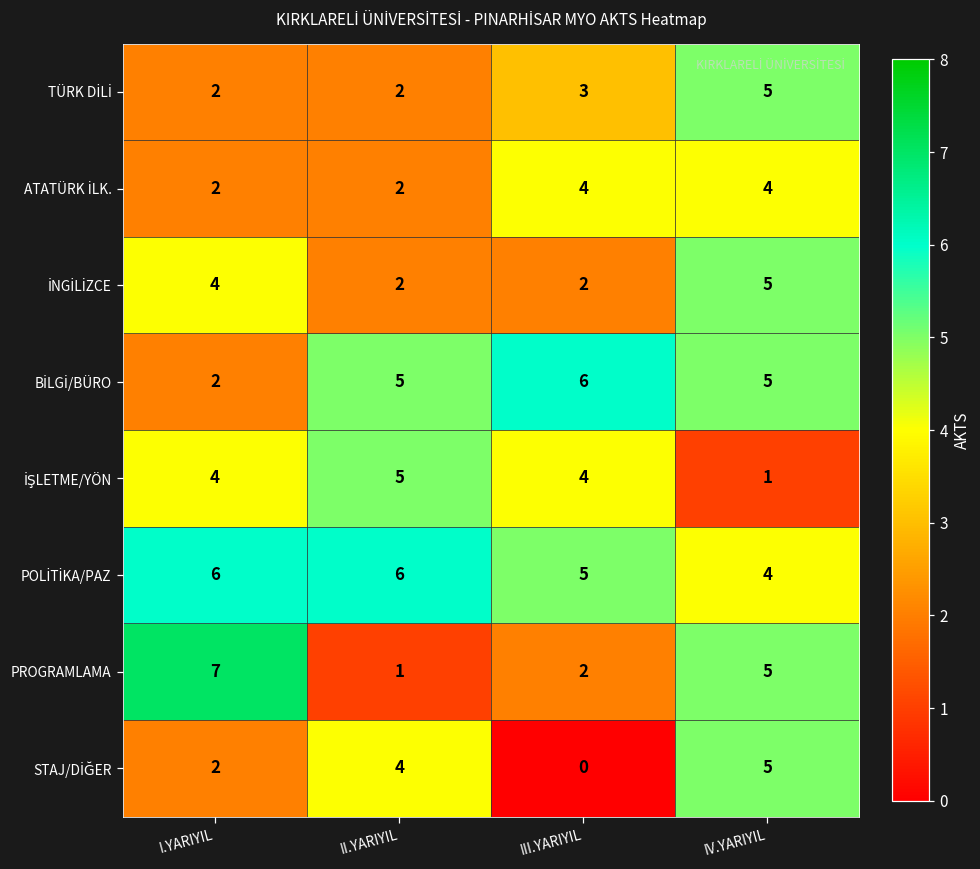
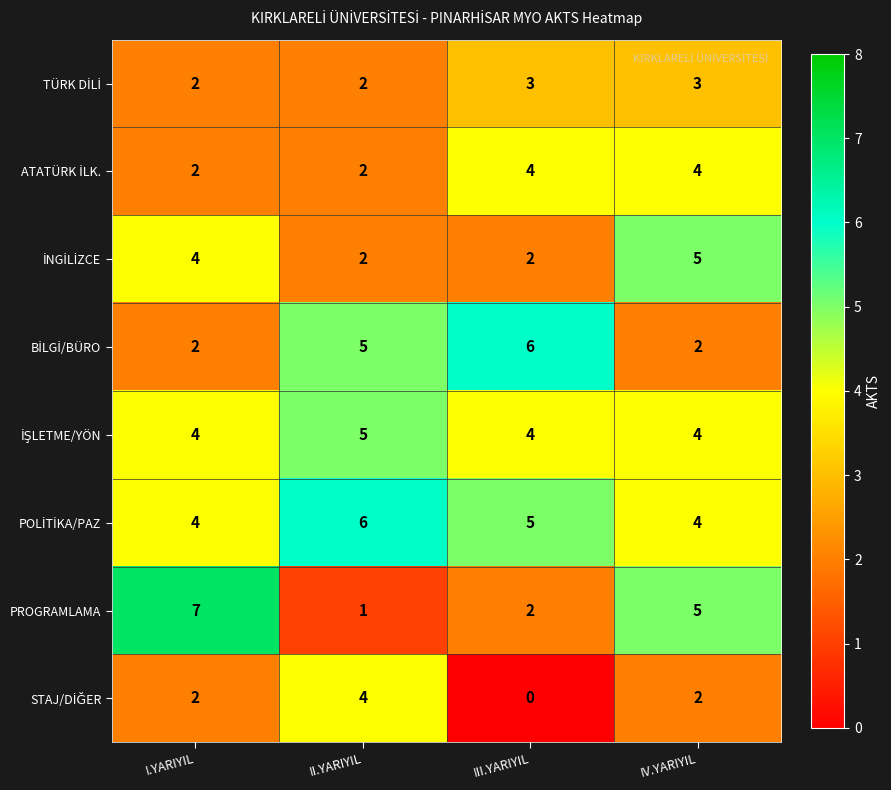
TÜRK DİLİ, IV.YARIYIL: 5 -> 3
BİLGİ/BÜRO, IV.YARIYIL: 5 -> 2
İŞLETME/YÖN, IV.YARIYIL: 1 -> 4
POLİTİKA/PAZ, I.YARIYIL: 6 -> 4
STAJ/DİĞER, IV.YARIYIL: 5 -> 2
